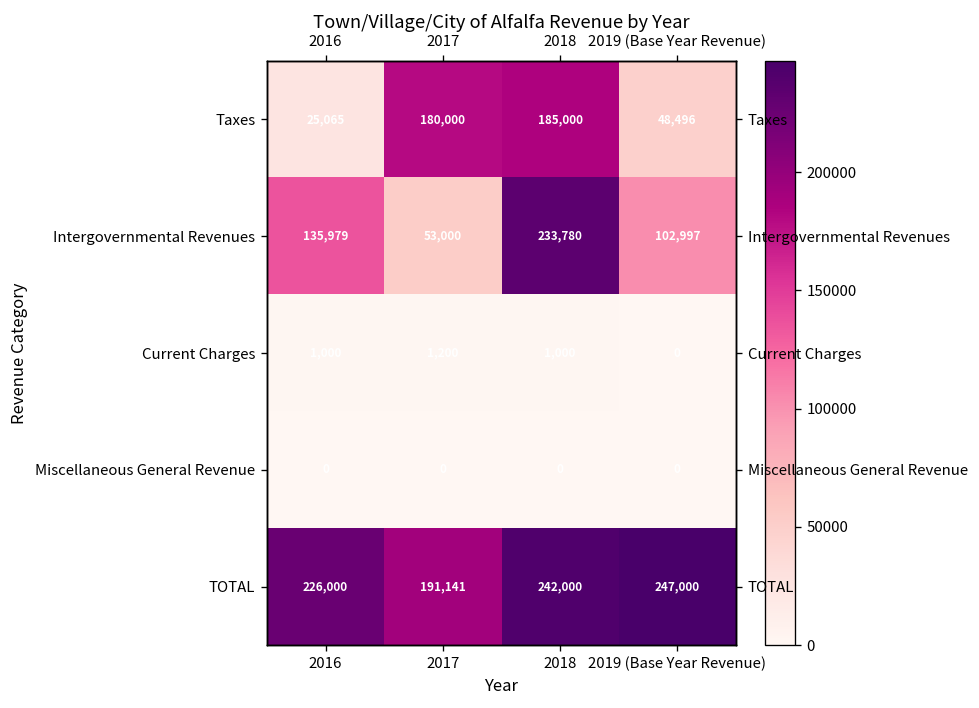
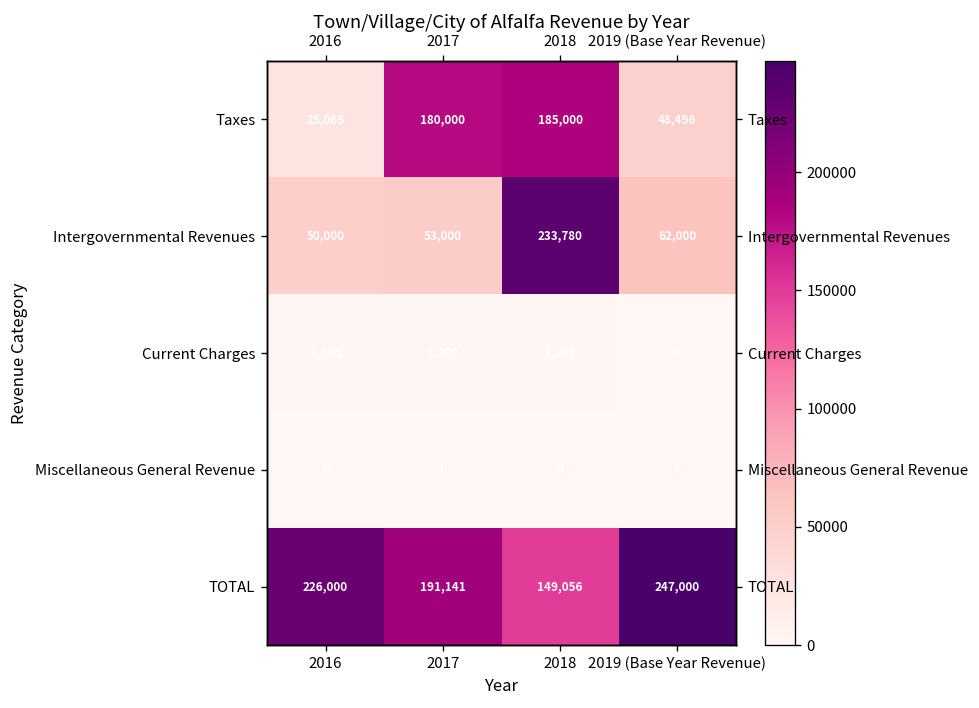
Intergovernmental Revenues, 2016: 135,979 -> 50,000
Intergovernmental Revenues, 2019 (Base Year Revenue): 102,997 -> 62,000
TOTAL, 2018: 242,000 -> 149,056
